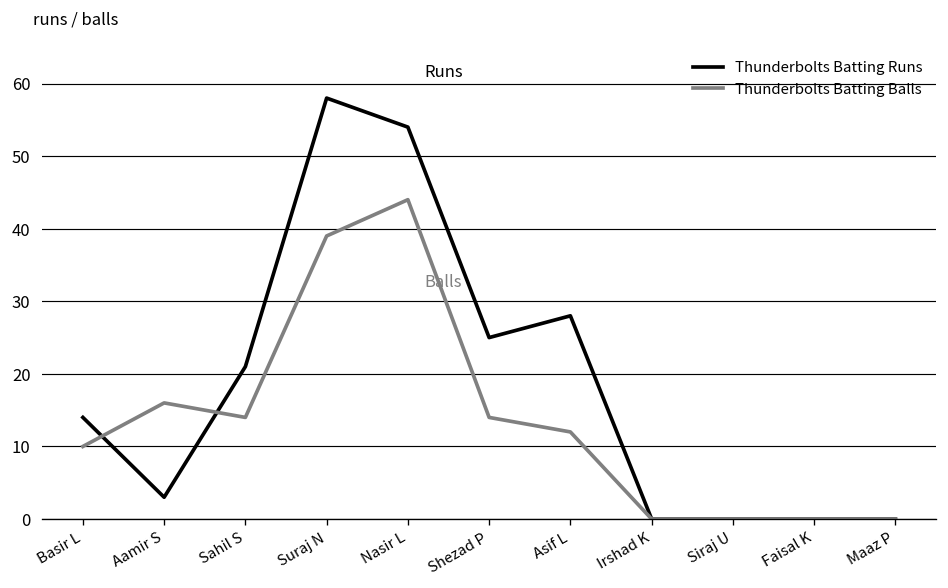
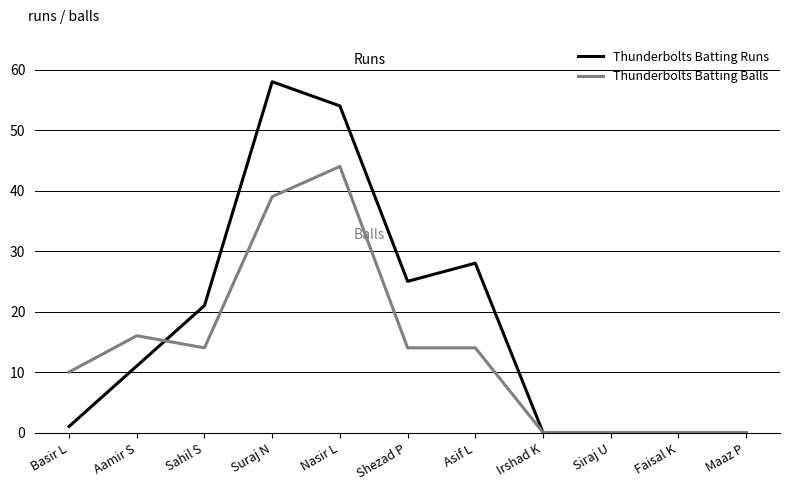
Thunderbolts Batting Runs, Basir L: 14 -> 1
Thunderbolts Batting Runs, Aamir S: 3 -> 11
Thunderbolts Batting Balls, Asif L: 12 -> 14
